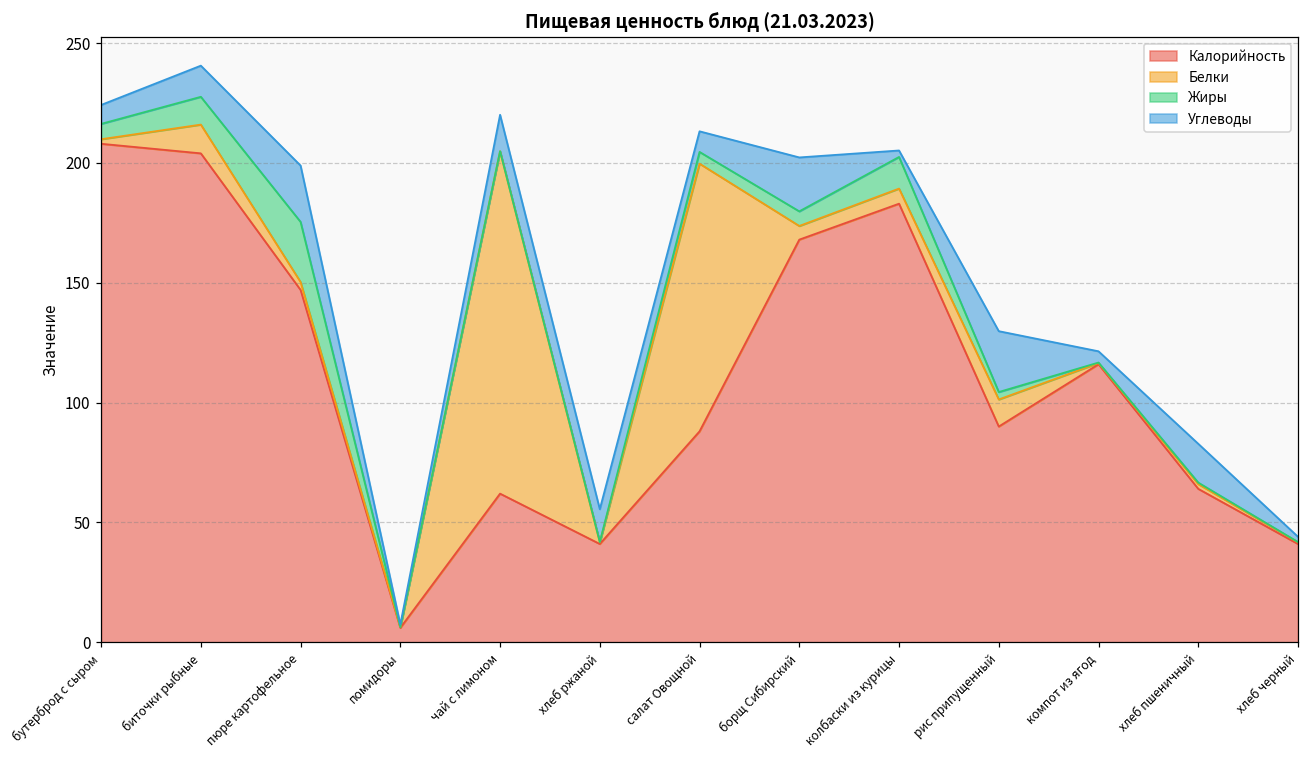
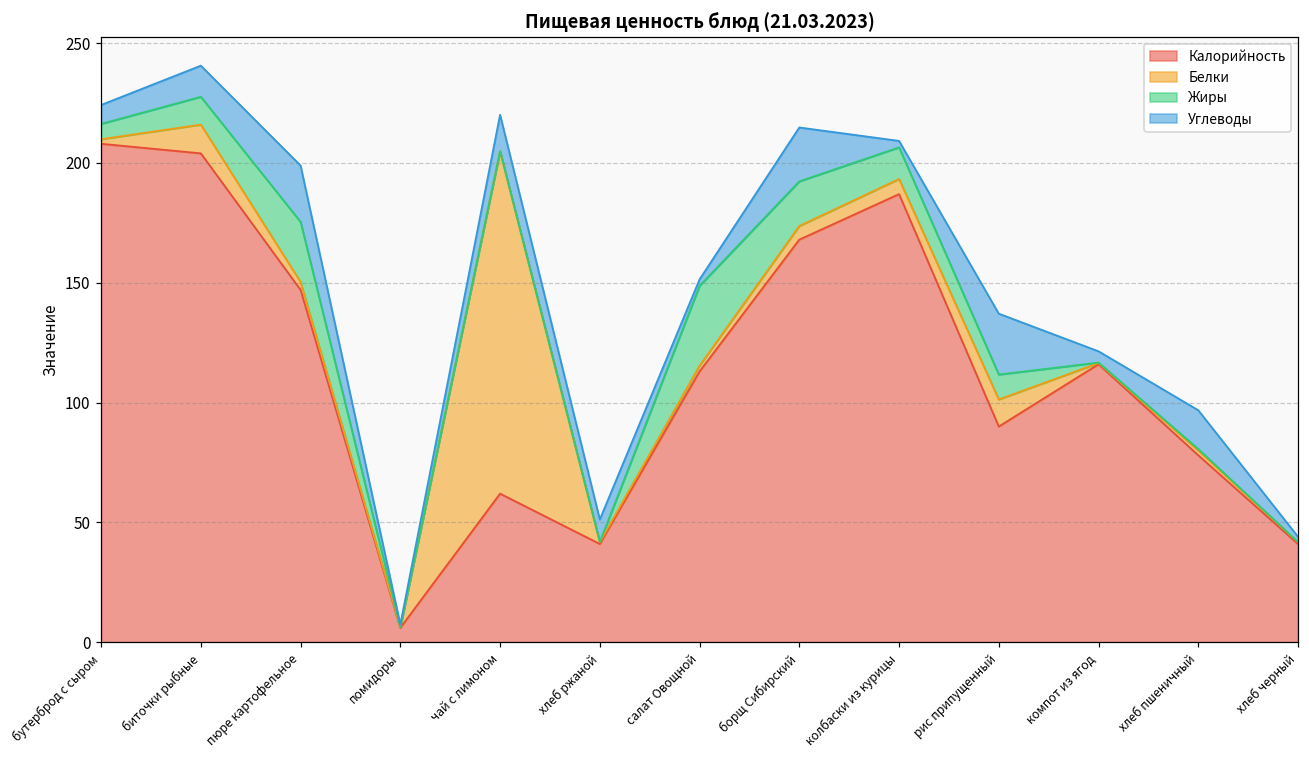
Углеводы, хлеб ржаной: 14 -> 9
Калорийность, салат Овощной: 88 -> 113
Белки, салат Овощной: 112 -> 2
Жиры, салат Овощной: 5 -> 33
Углеводы, салат Овощной: 9 -> 3
Жиры, борщ Сибирский: 6 -> 19
Калорийность, колбаски из курицы: 183 -> 187
Жиры, рис припущенный: 3 -> 10
Калорийность, хлеб пшеничный: 64 -> 78
